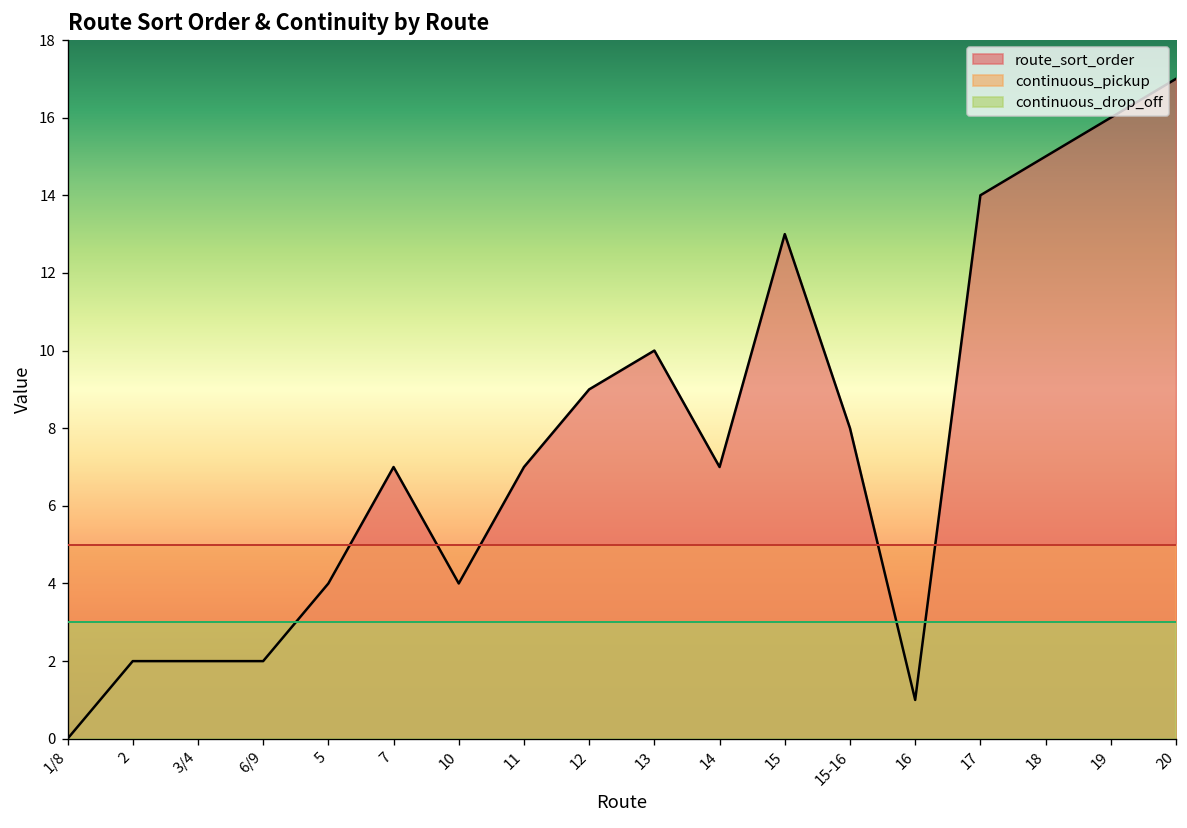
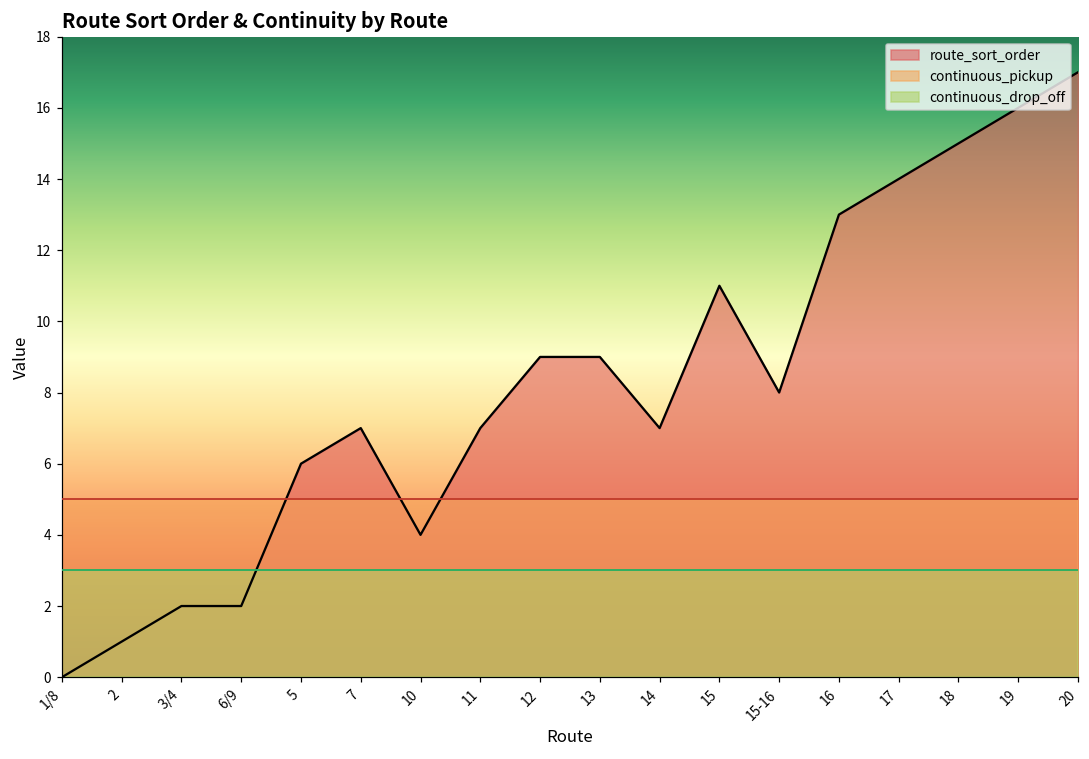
route_sort_order, 2: 2 -> 1
route_sort_order, 5: 4 -> 6
route_sort_order, 13: 10 -> 9
route_sort_order, 15: 13 -> 11
route_sort_order, 16: 1 -> 13
